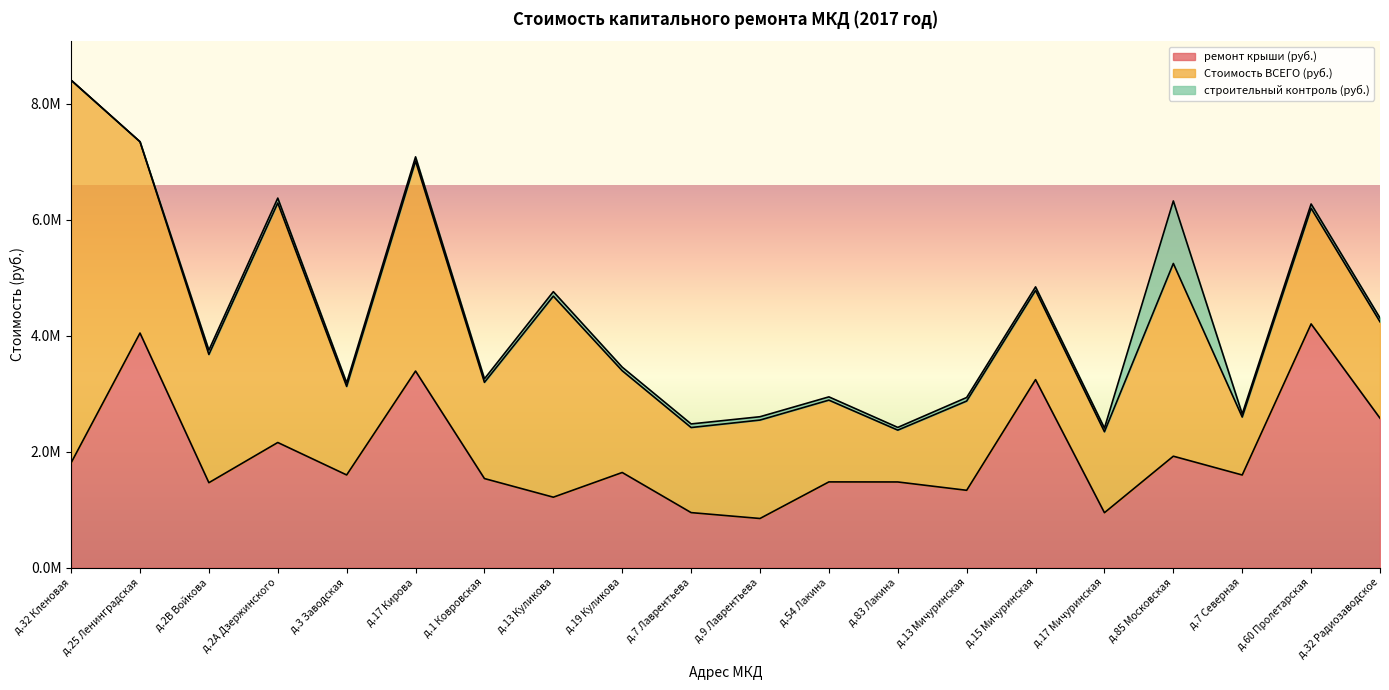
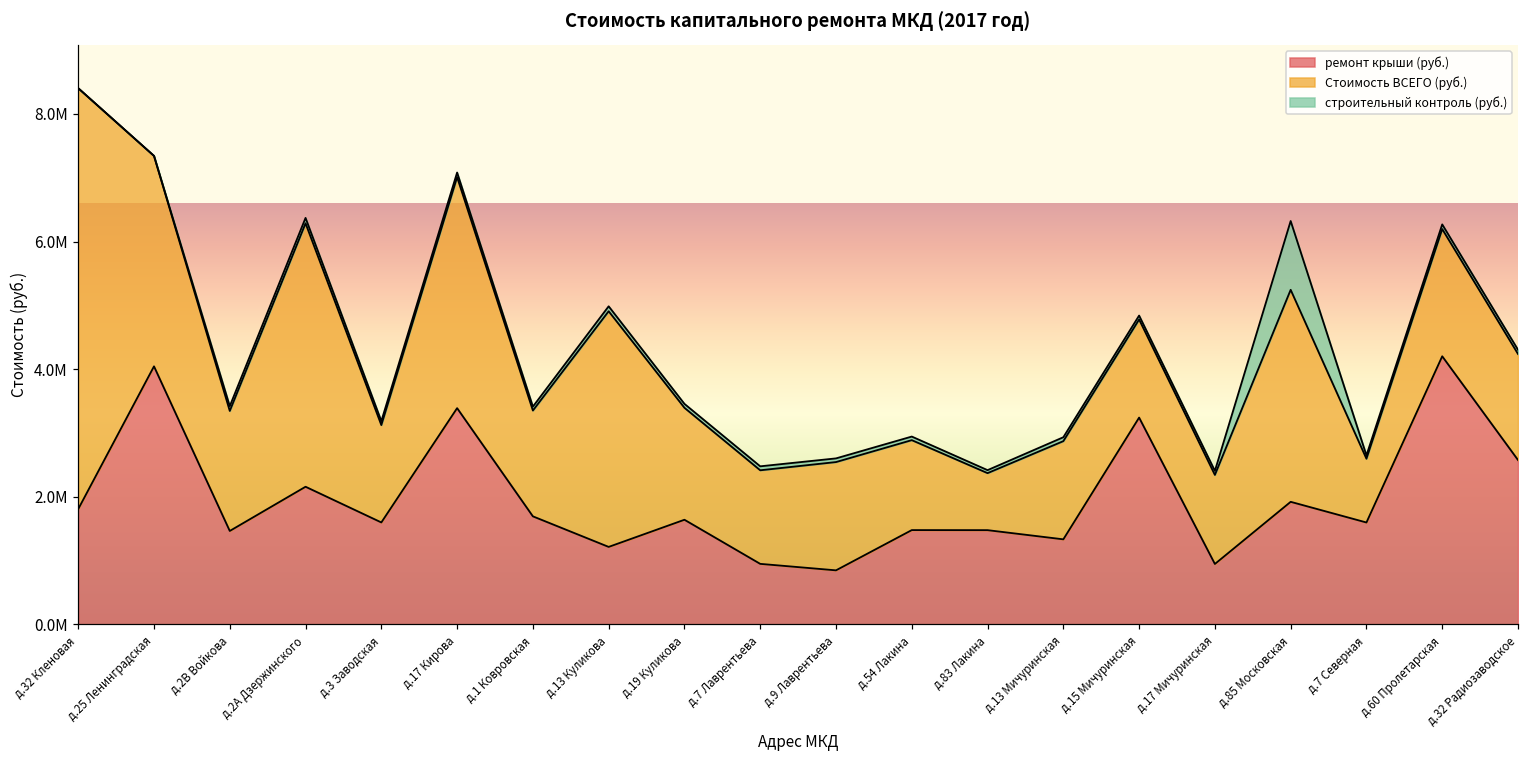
Стоимость ВСЕГО (руб.), д.2В Войкова: 2200000 -> 1900000
ремонт крыши (руб.), д.1 Ковровская: 1500000 -> 1700000
Стоимость ВСЕГО (руб.), д.13 Куликова: 3500000 -> 3700000
